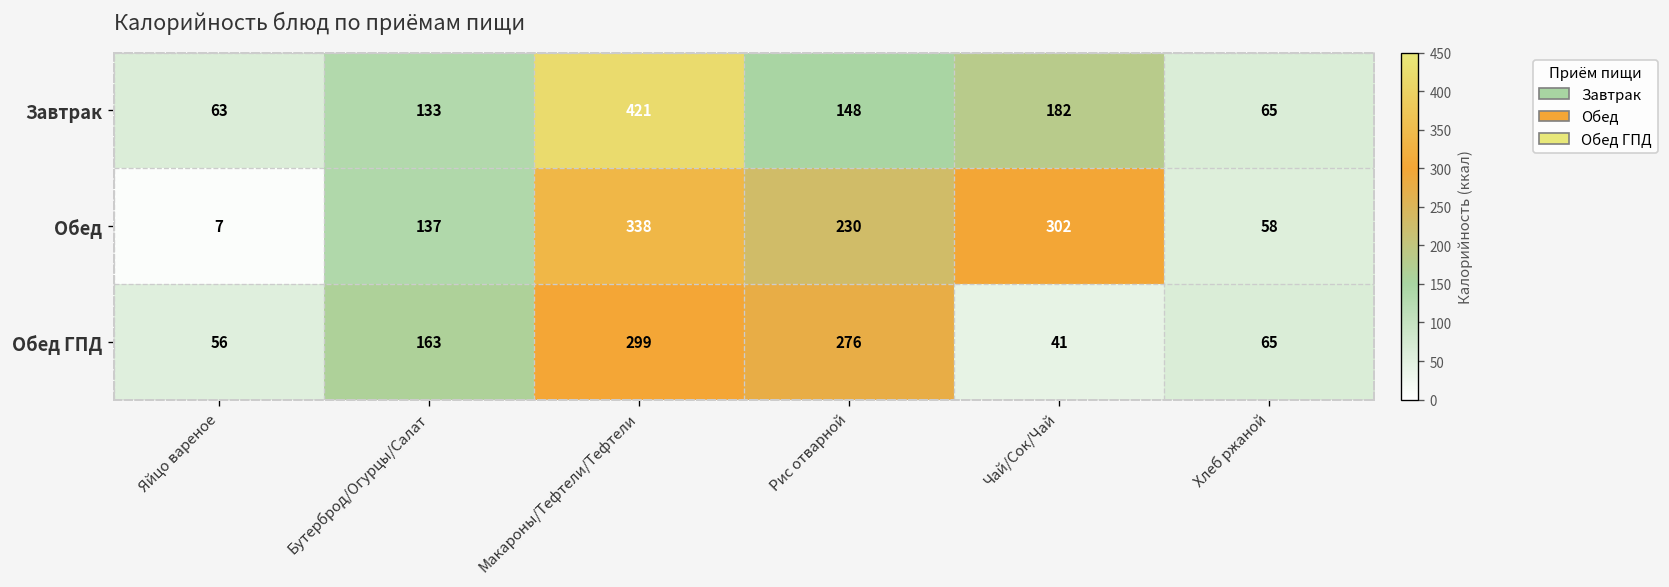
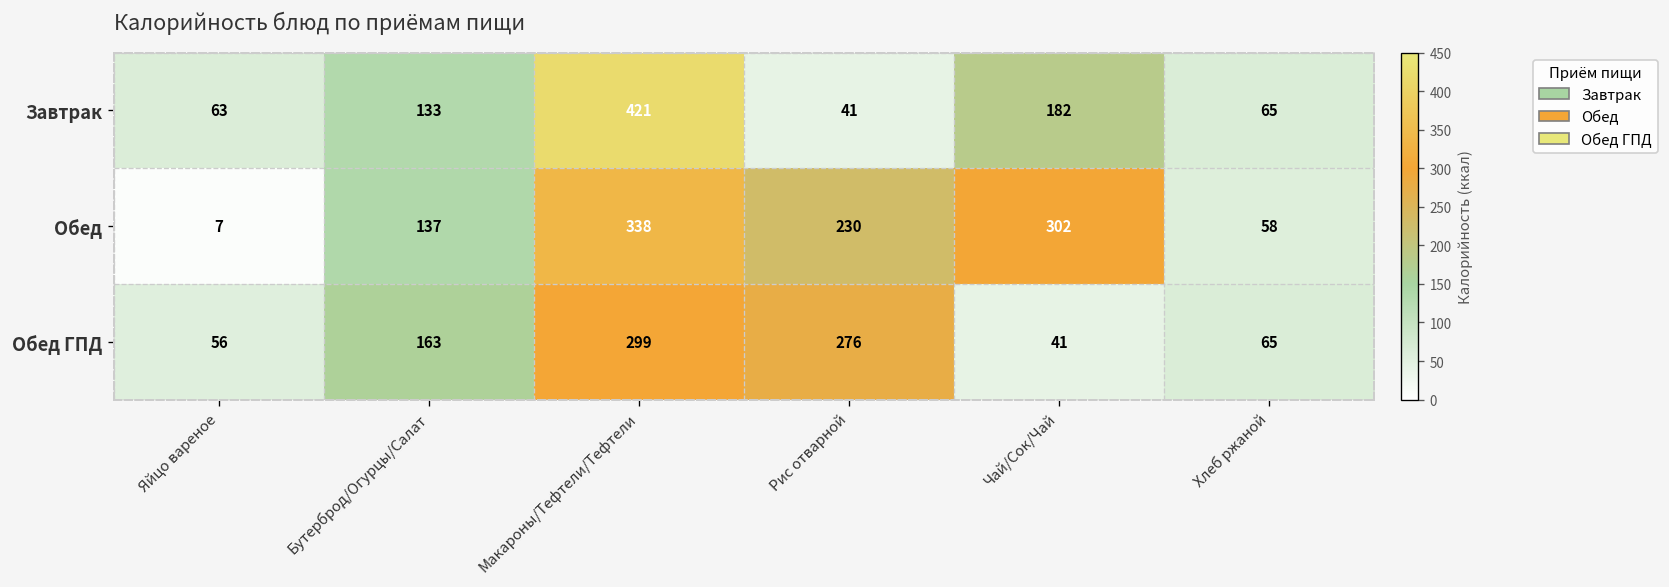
Завтрак, Рис отварной: 148 -> 41
